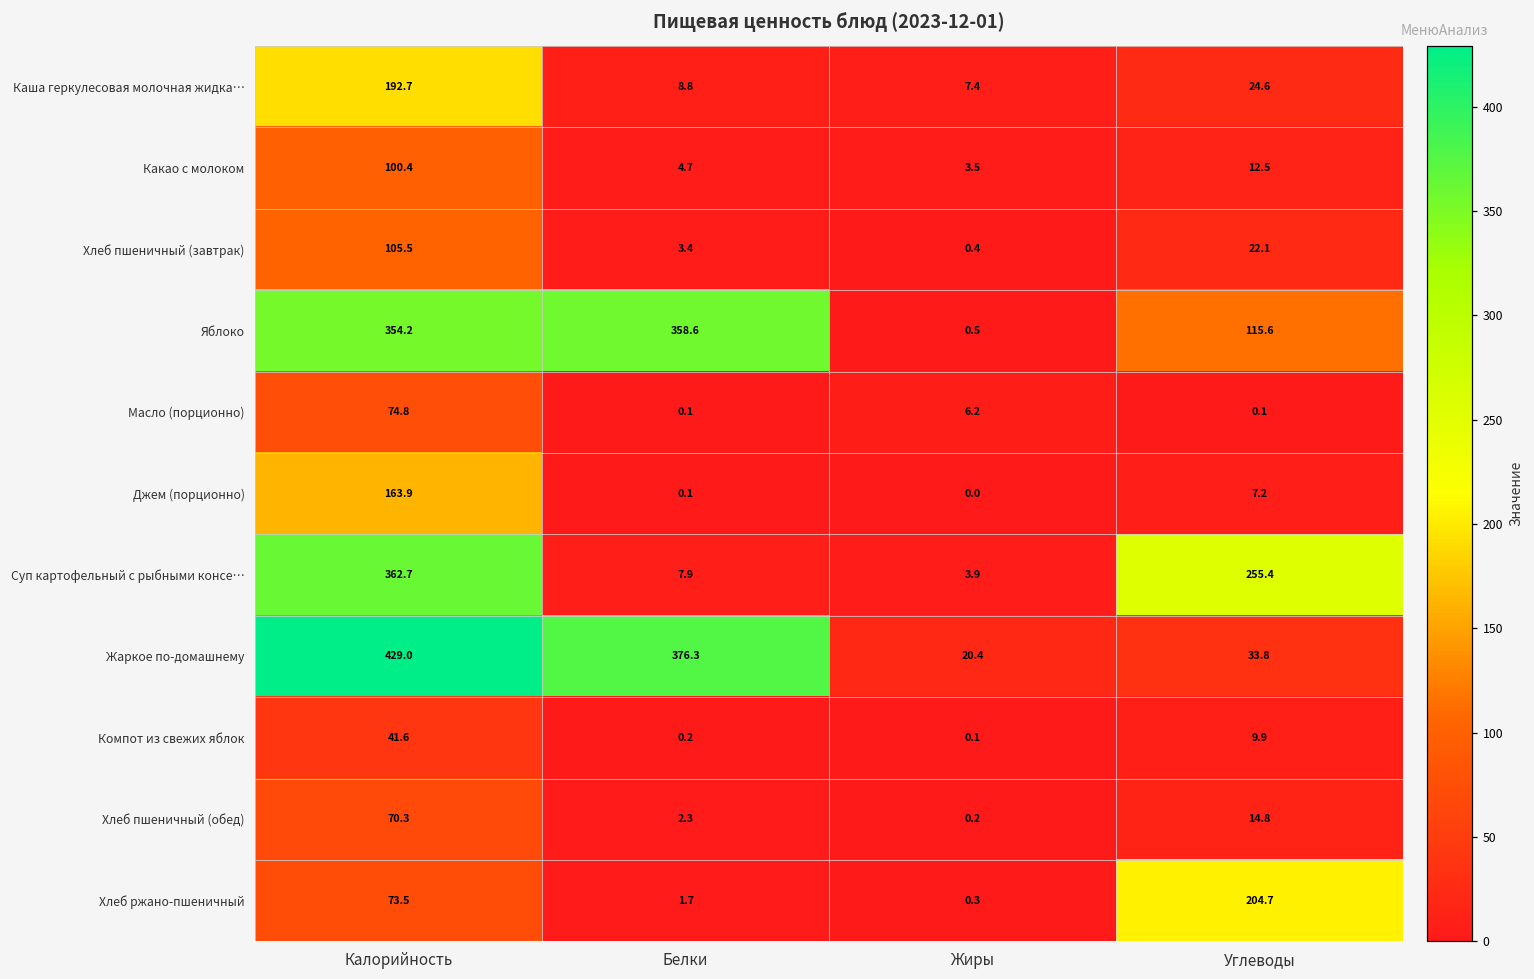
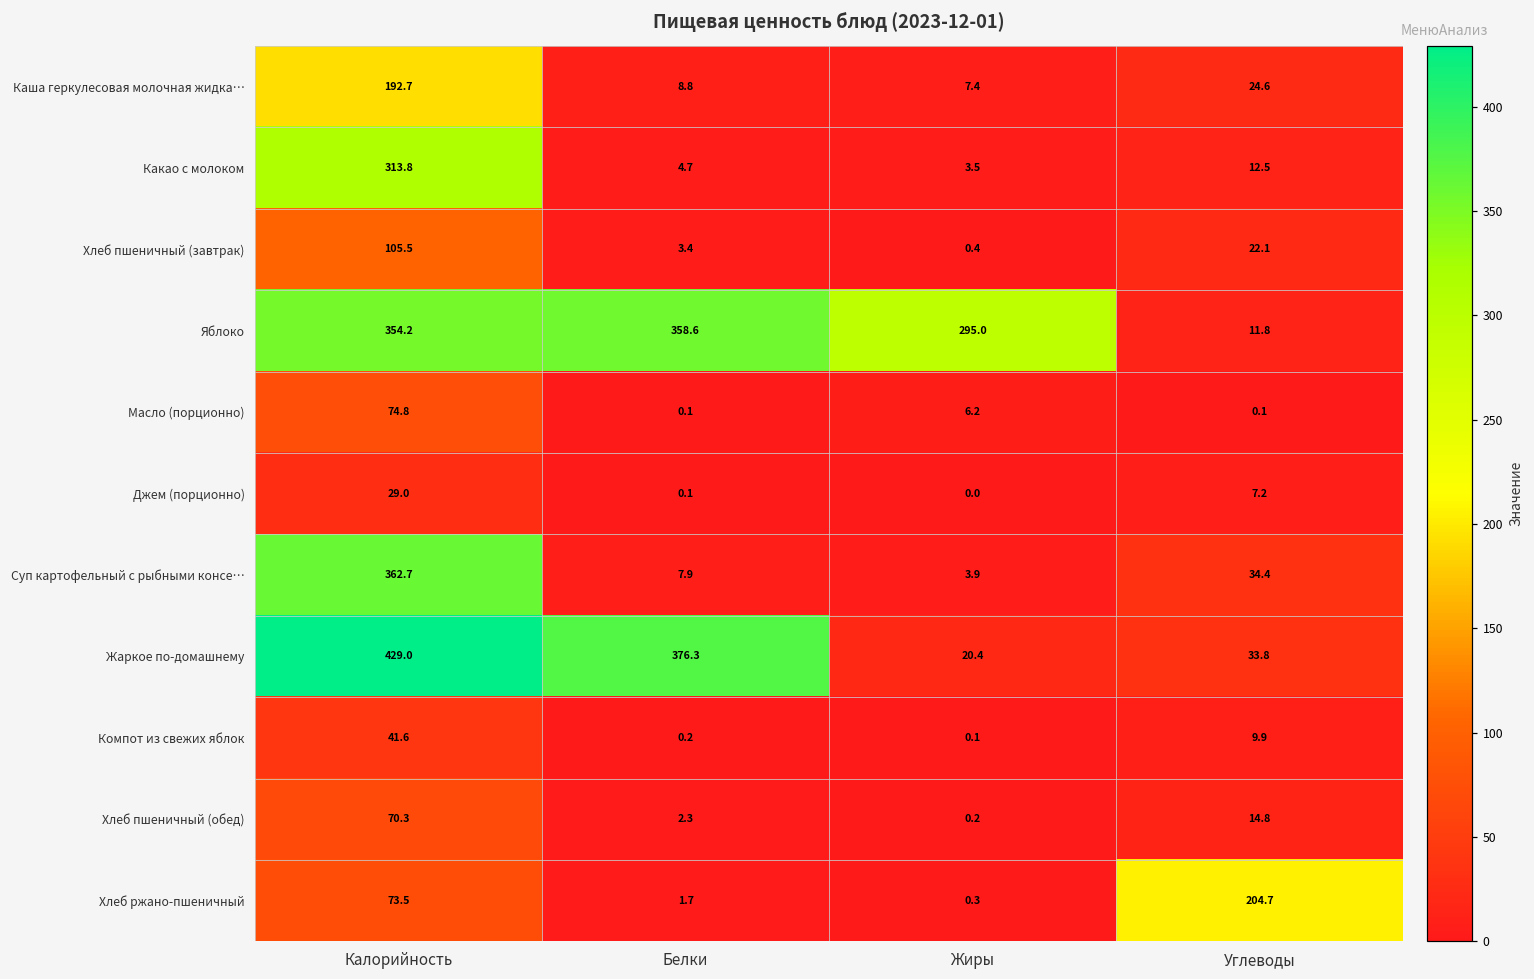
Какао с молоком, Калорийность: 100.4 -> 313.8
Яблоко, Жиры: 0.5 -> 295.0
Яблоко, Углеводы: 115.6 -> 11.8
Джем (порционно), Калорийность: 163.9 -> 29.0
Суп картофельный с рыбными консе…, Углеводы: 255.4 -> 34.4
